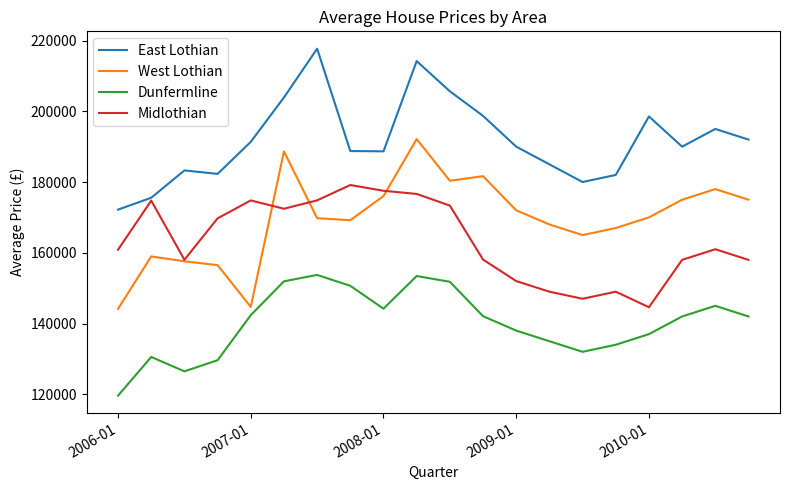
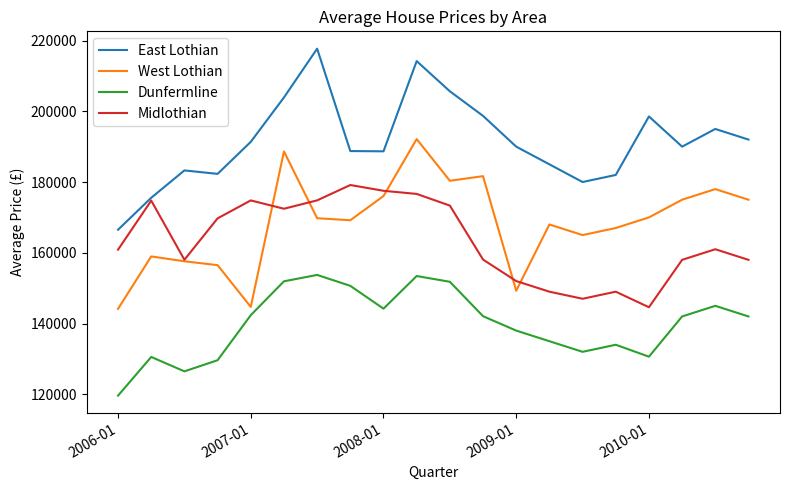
East Lothian, 2006-01: 172000 -> 167000
West Lothian, 2009-01: 172000 -> 149000
Dunfermline, 2010-01: 137000 -> 131000
